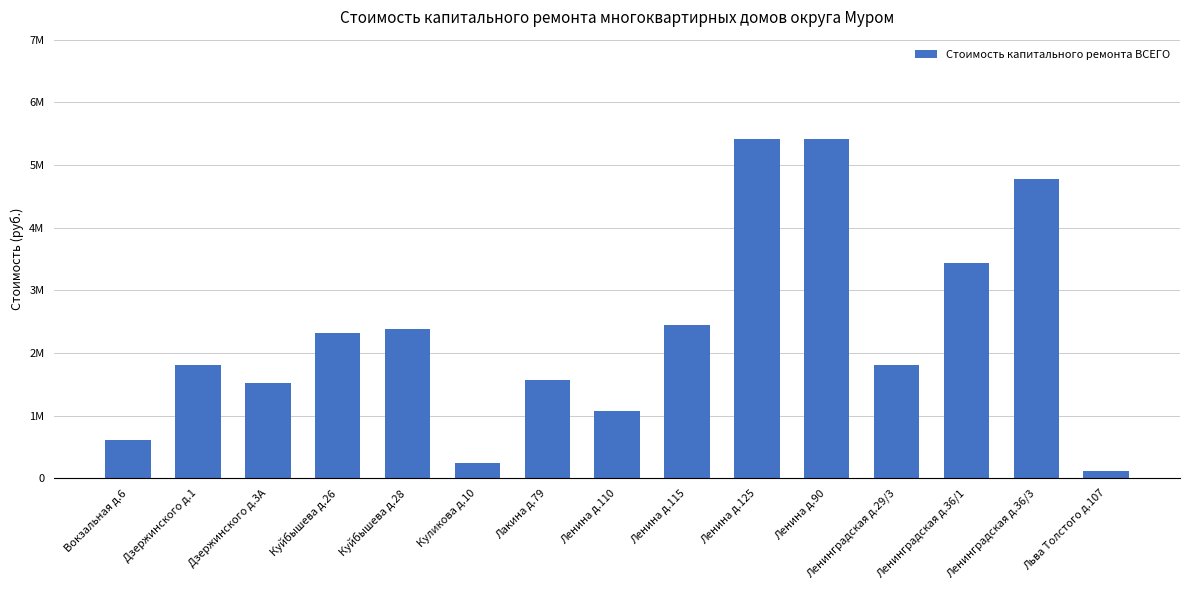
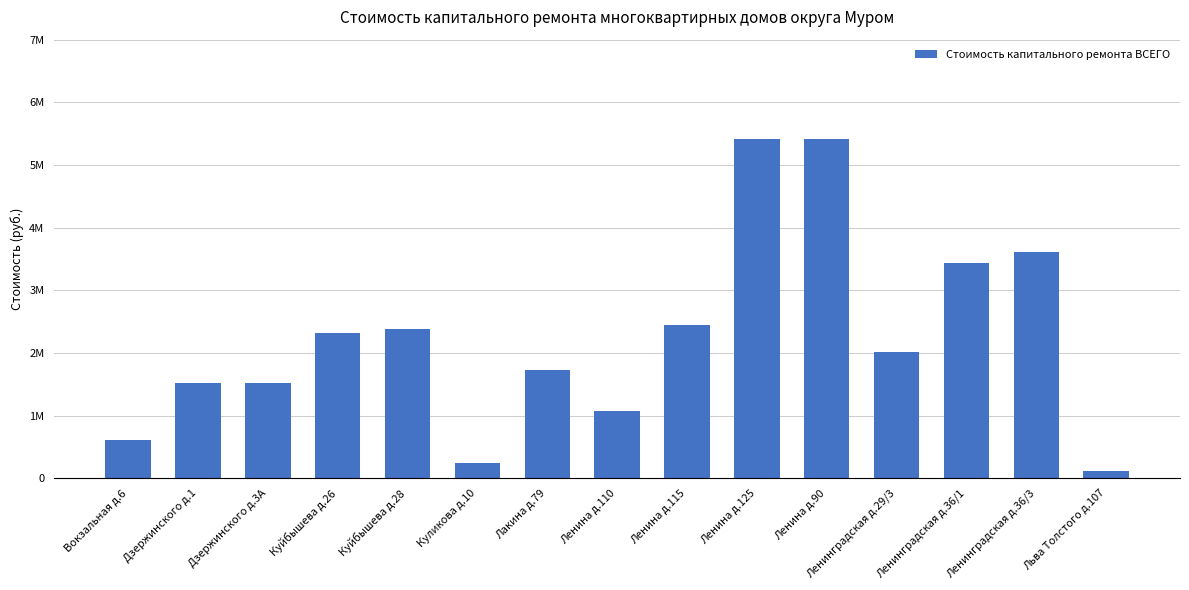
Дзержинского д.1: 1800000 -> 1500000
Лакина д.79: 1600000 -> 1700000
Ленинградская д.29/3: 1800000 -> 2000000
Ленинградская д.36/3: 4800000 -> 3600000
